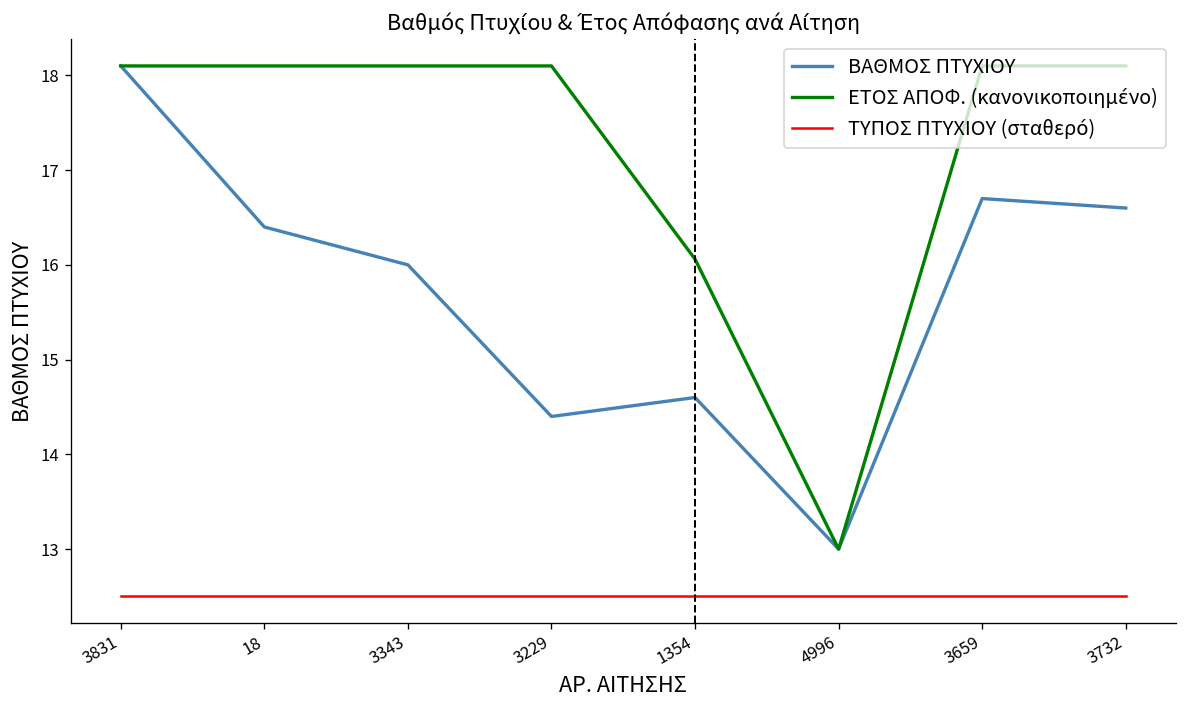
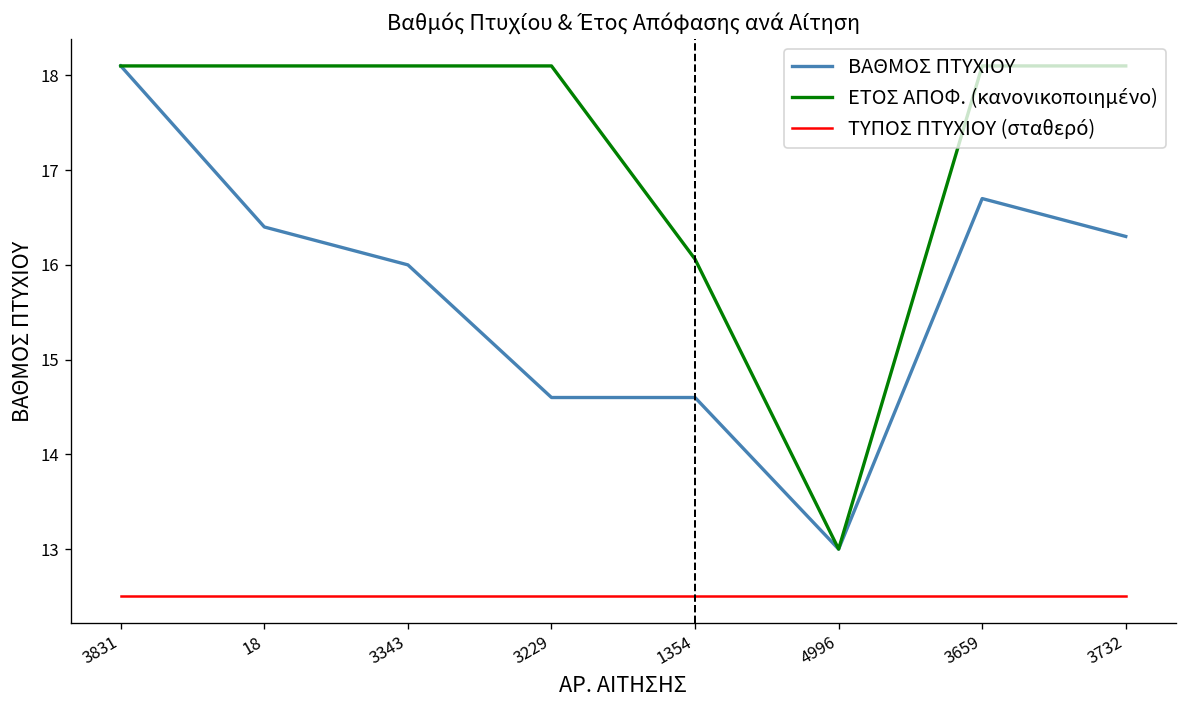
ΒΑΘΜΟΣ ΠΤΥΧΙΟΥ, 3229: 14.4 -> 14.6
ΒΑΘΜΟΣ ΠΤΥΧΙΟΥ, 3732: 16.6 -> 16.3
